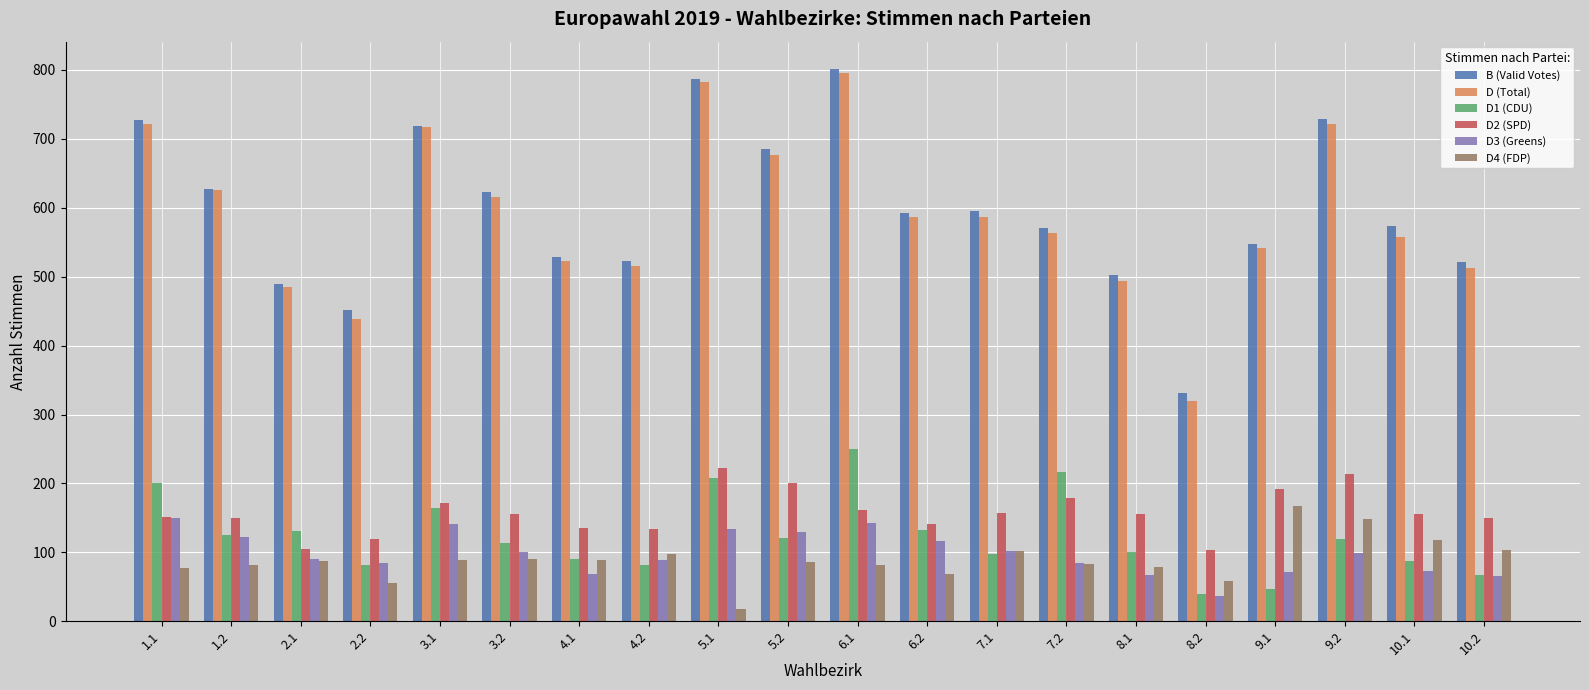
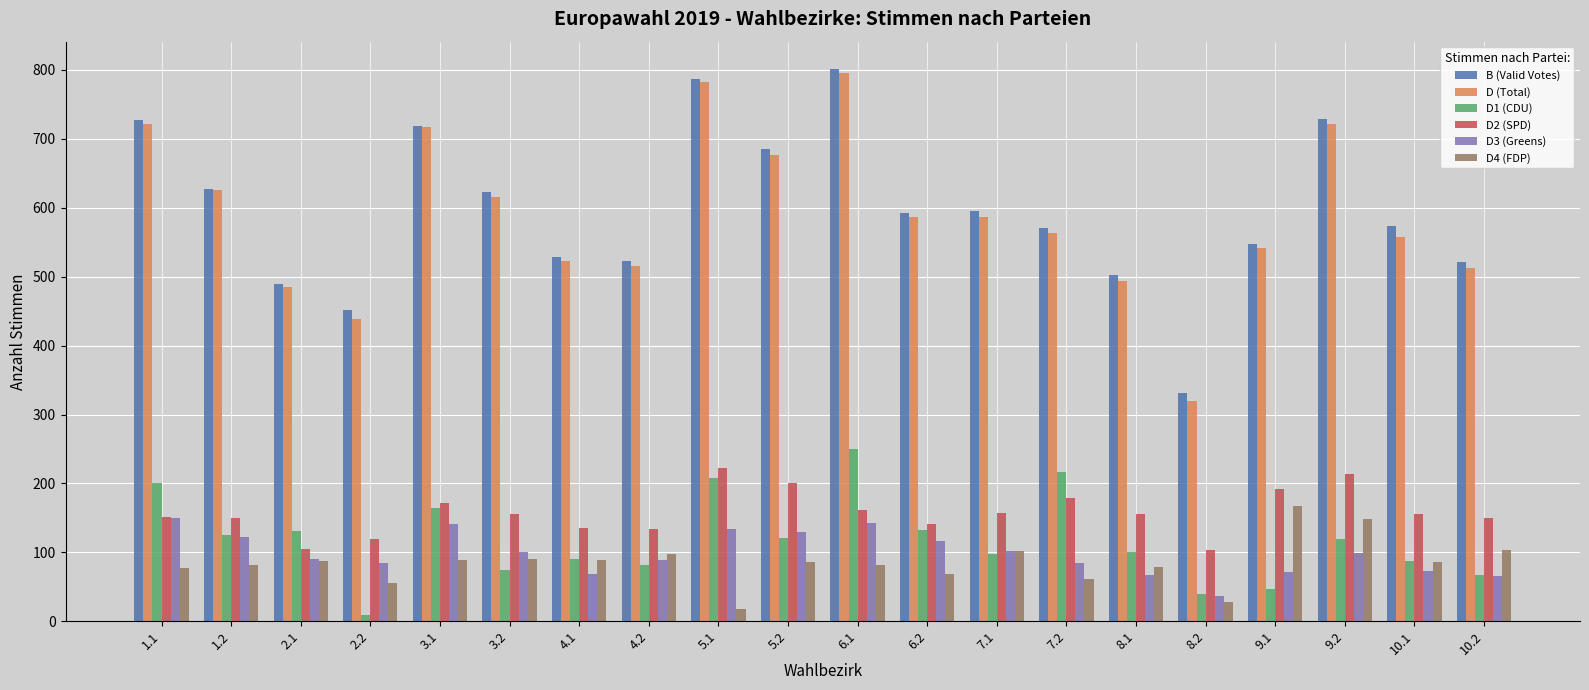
D1 (CDU), 2.2: 80 -> 10
D1 (CDU), 3.2: 110 -> 70
D4 (FDP), 7.2: 80 -> 60
D4 (FDP), 8.2: 60 -> 30
D4 (FDP), 10.1: 120 -> 90
